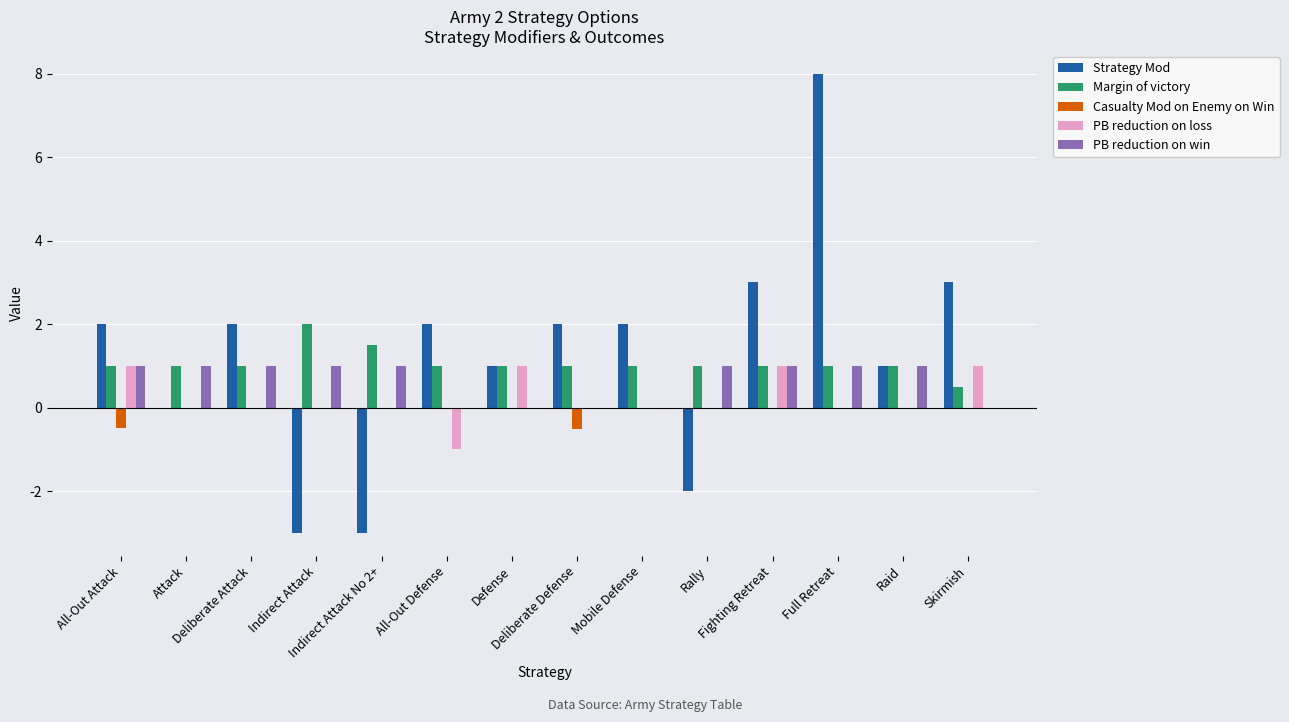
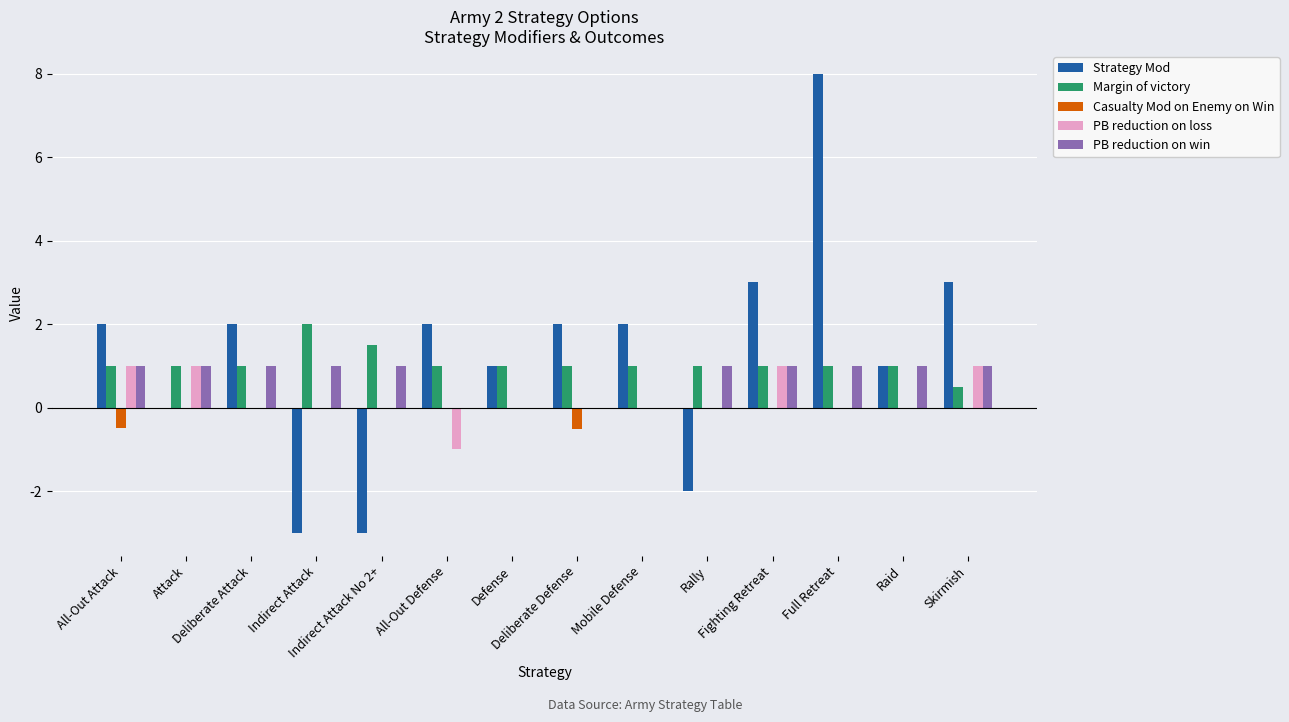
PB reduction on loss, Attack: 0 -> 1
PB reduction on loss, Defense: 1 -> 0
PB reduction on win, Skirmish: 0 -> 1
